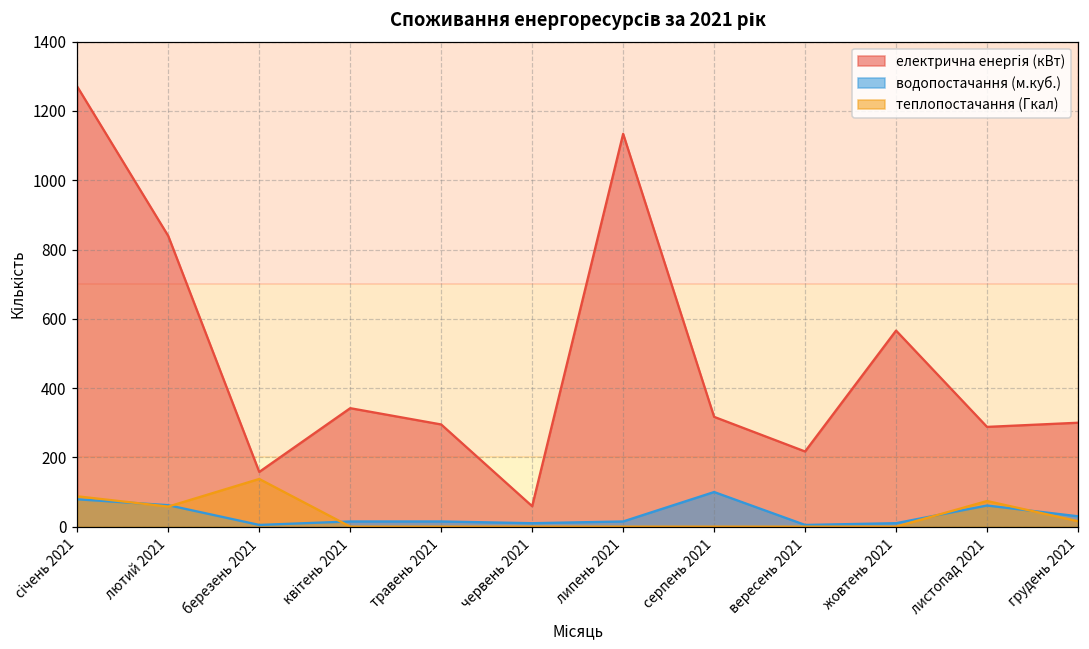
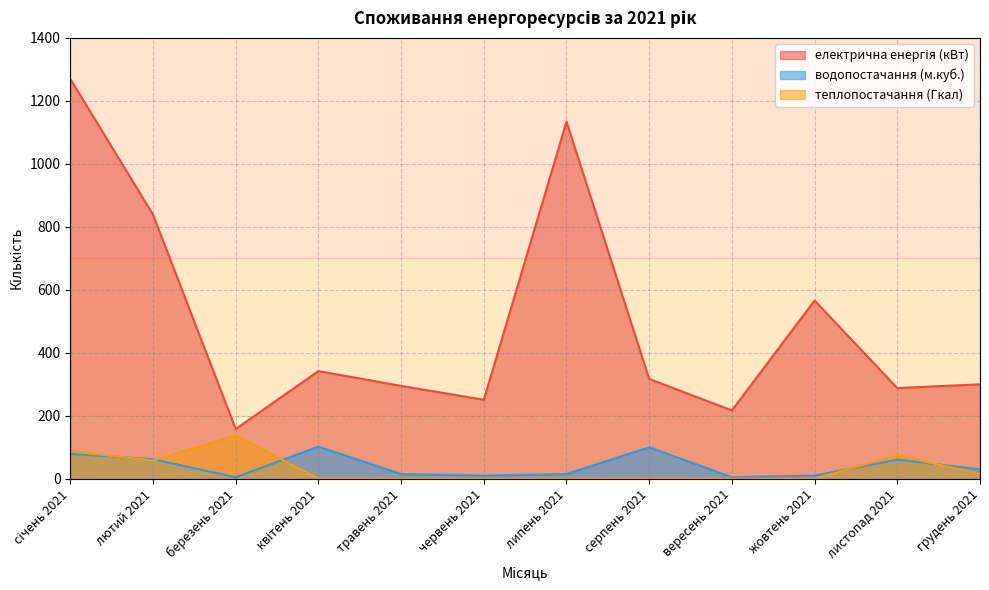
водопостачання (м.куб.), квітень 2021: 20 -> 100
електрична енергія (кВт), червень 2021: 60 -> 250
